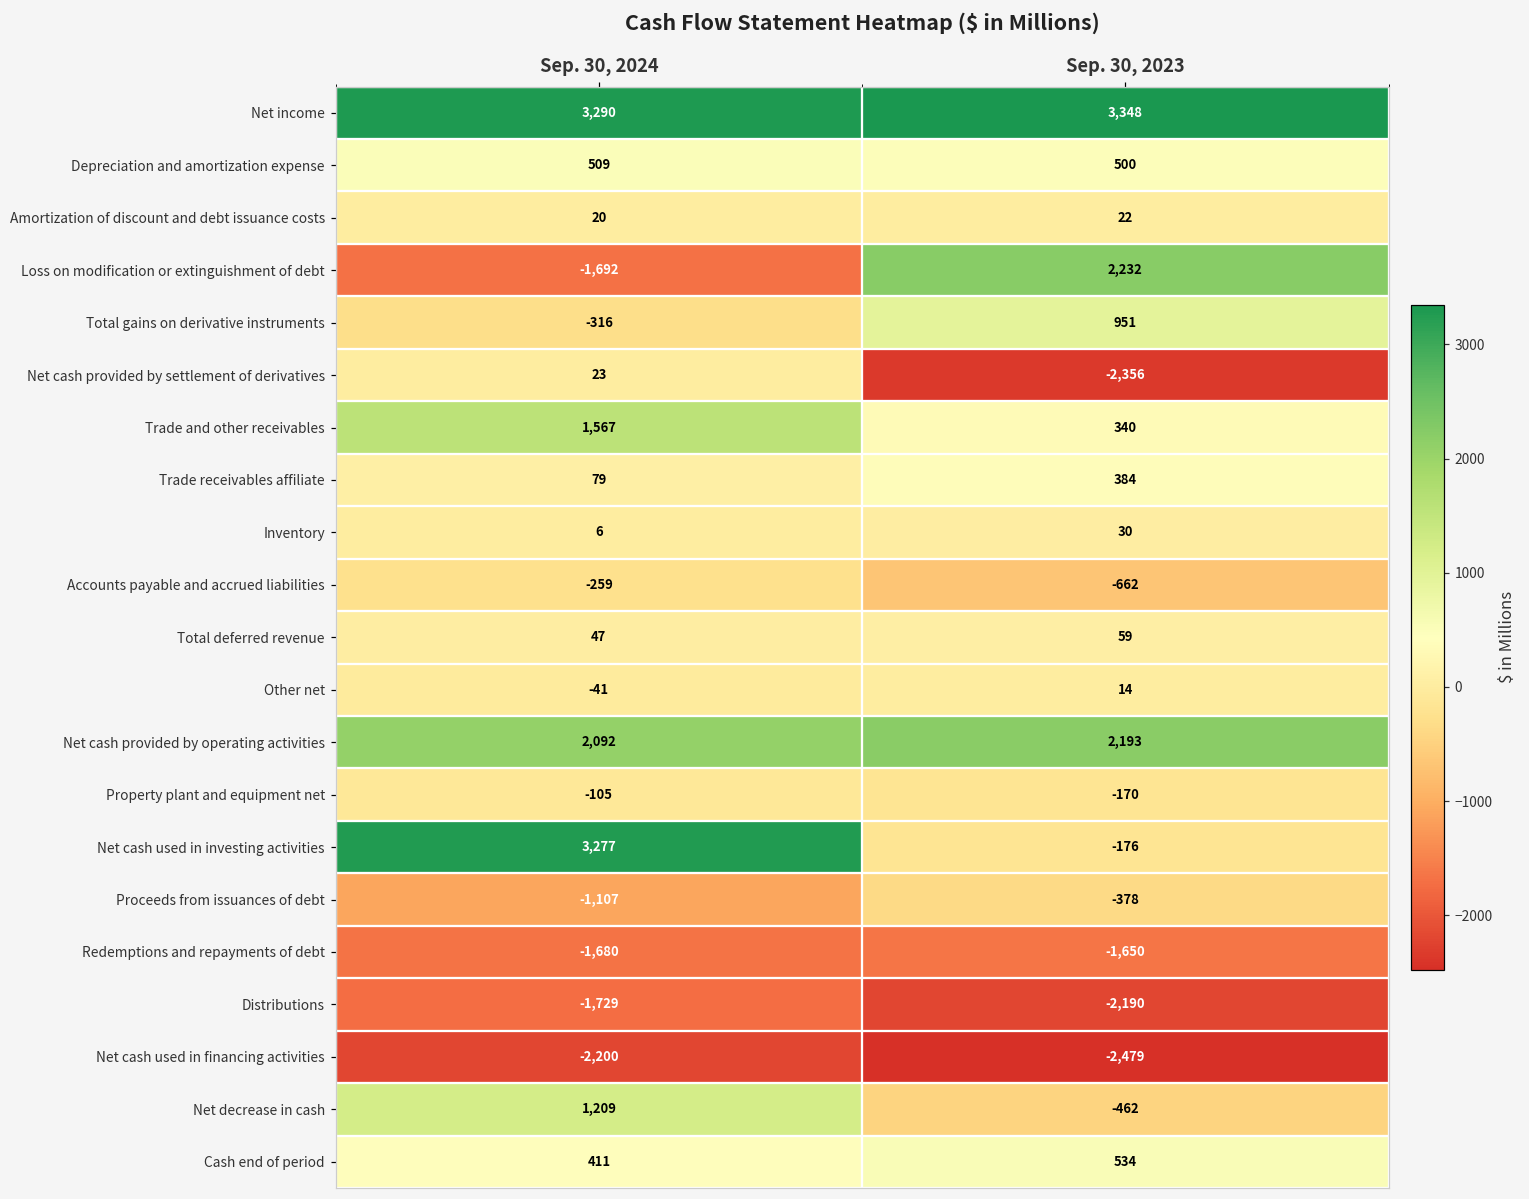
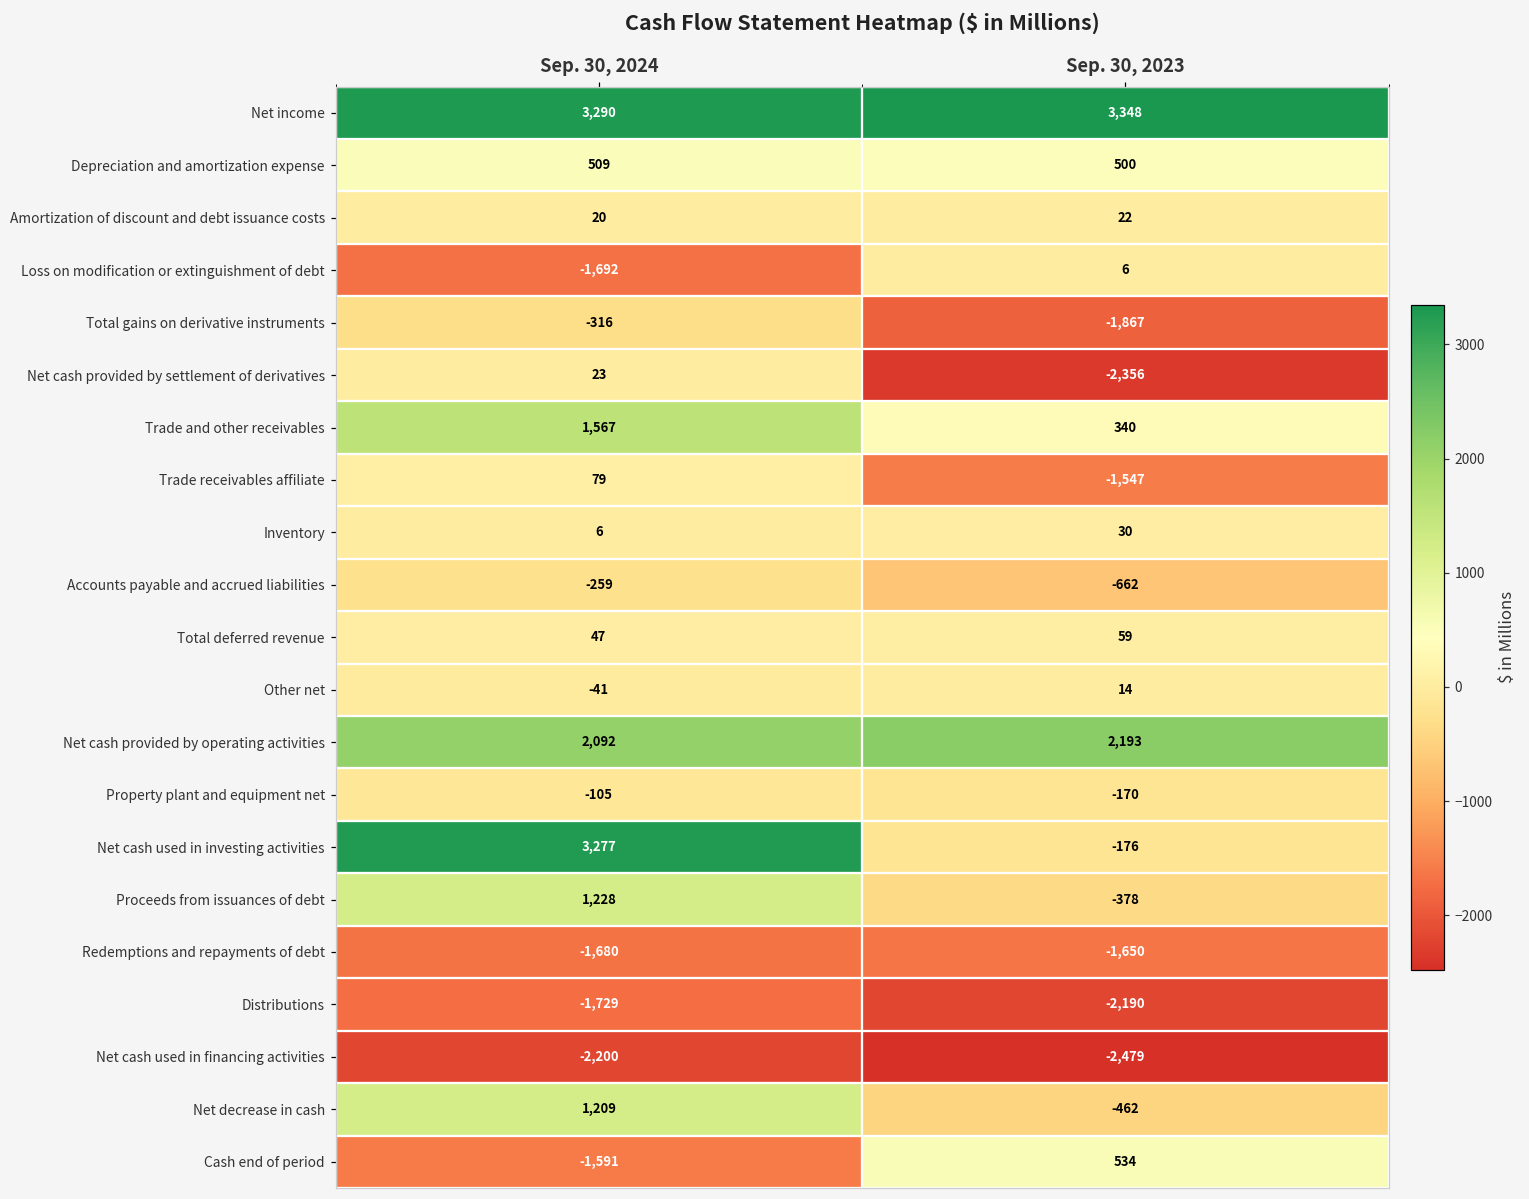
Loss on modification or extinguishment of debt, Sep. 30, 2023: 2,232 -> 6
Total gains on derivative instruments, Sep. 30, 2023: 951 -> -1,867
Trade receivables affiliate, Sep. 30, 2023: 384 -> -1,547
Proceeds from issuances of debt, Sep. 30, 2024: -1,107 -> 1,228
Cash end of period, Sep. 30, 2024: 411 -> -1,591
